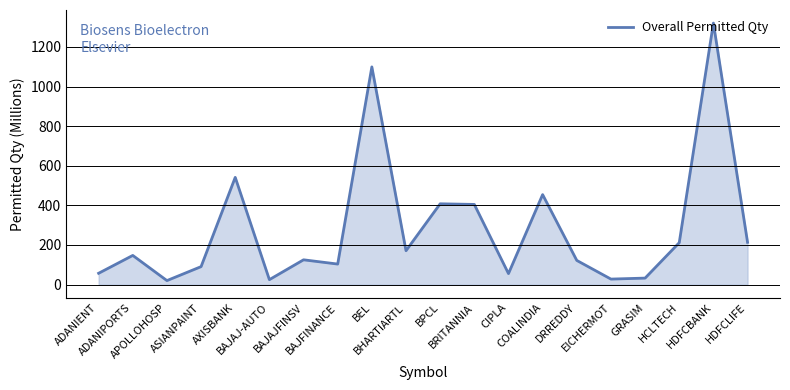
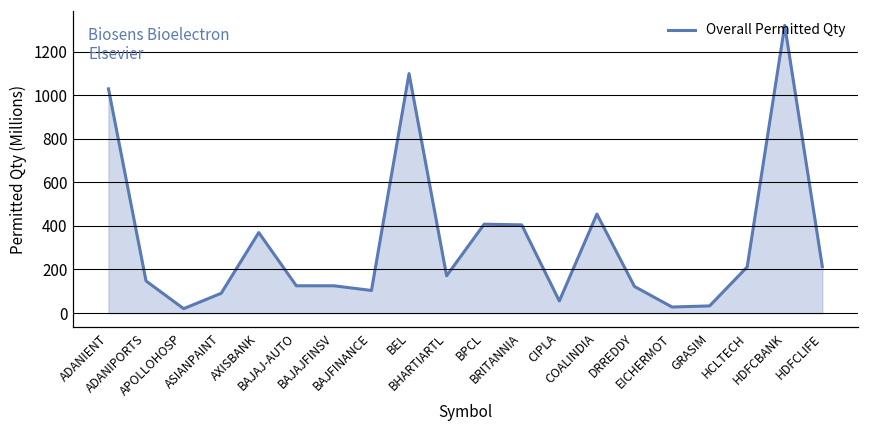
ADANIENT: 60 -> 1030
AXISBANK: 540 -> 370
BAJAJ-AUTO: 30 -> 130
